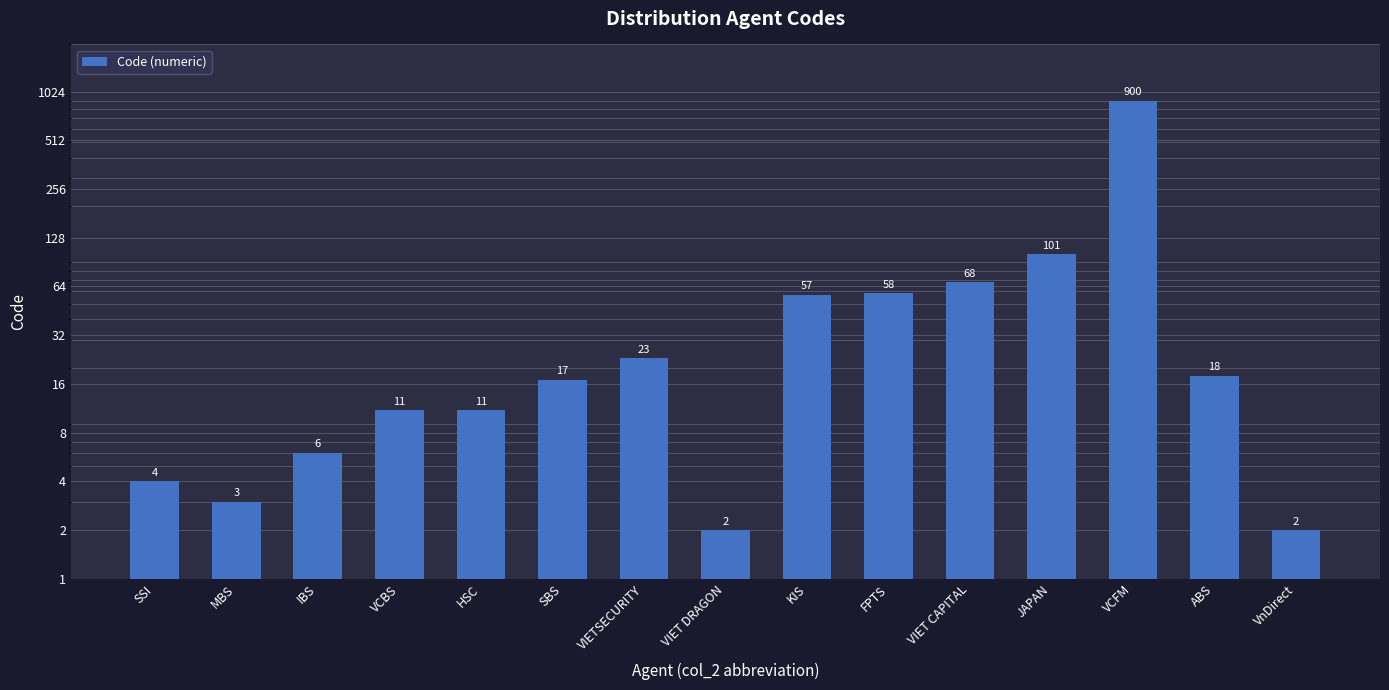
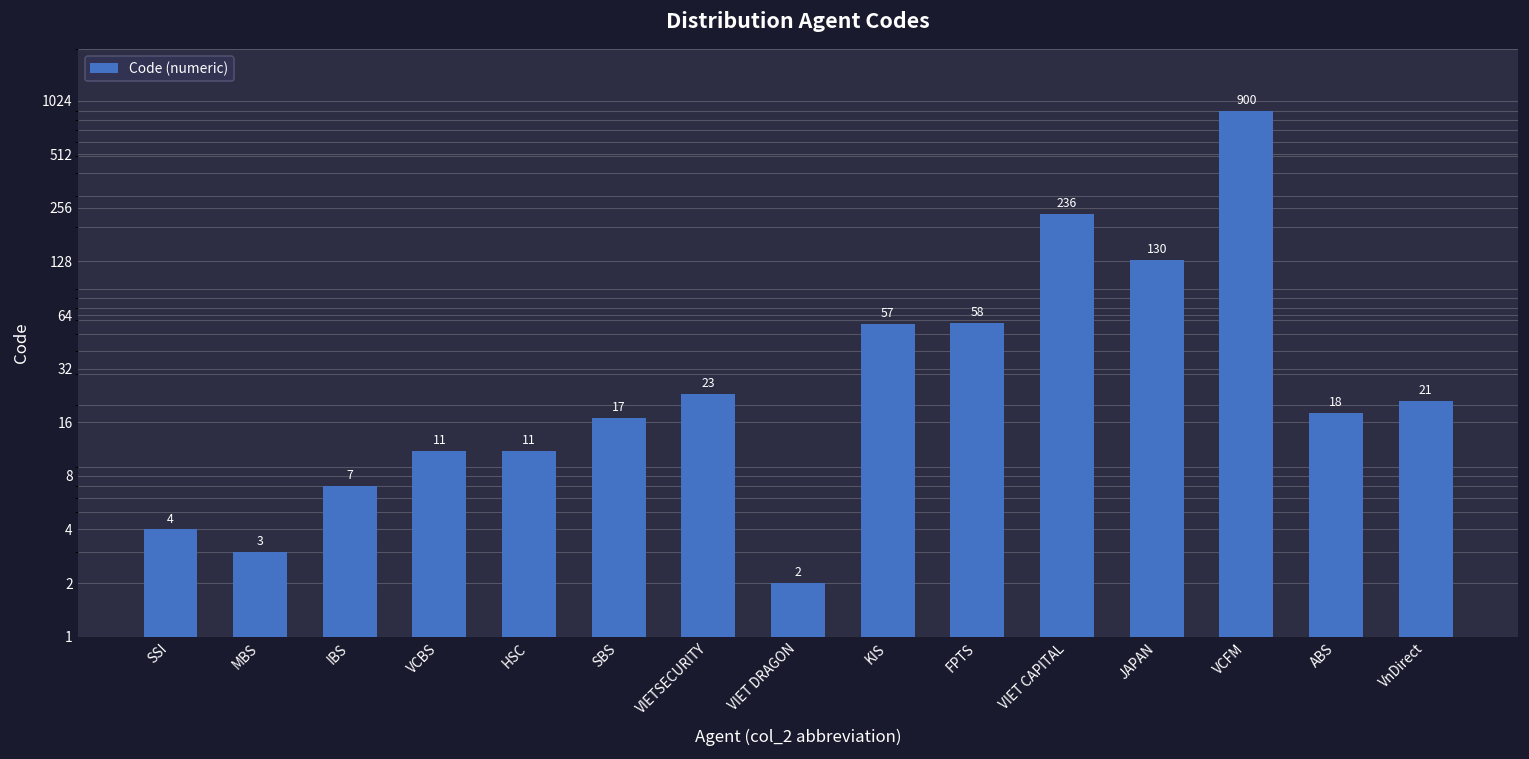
IBS: 6 -> 7
VIET CAPITAL: 68 -> 236
JAPAN: 101 -> 130
VnDirect: 2 -> 21
